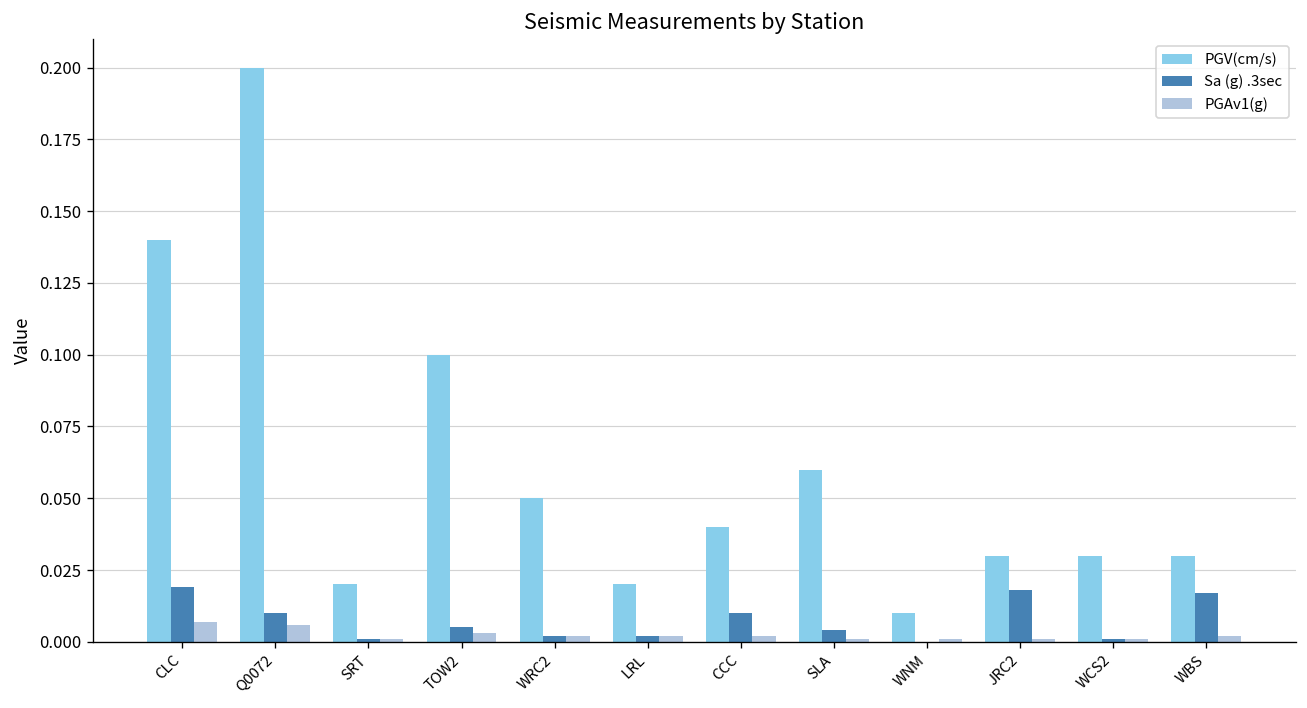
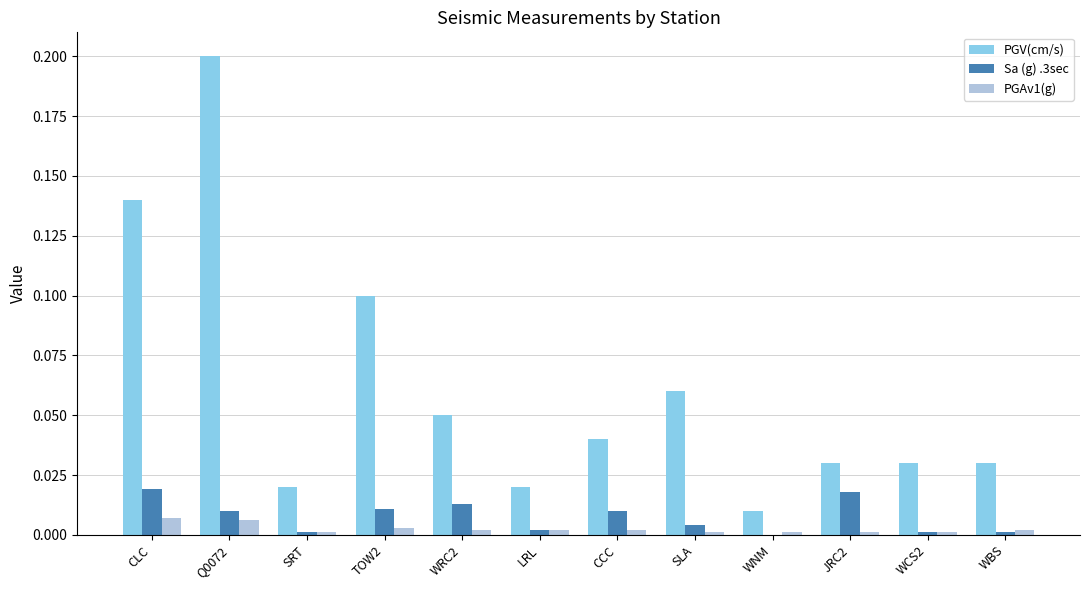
Sa (g) .3sec, TOW2: 0.005 -> 0.011
Sa (g) .3sec, WRC2: 0.002 -> 0.013
Sa (g) .3sec, WBS: 0.017 -> 0.001
